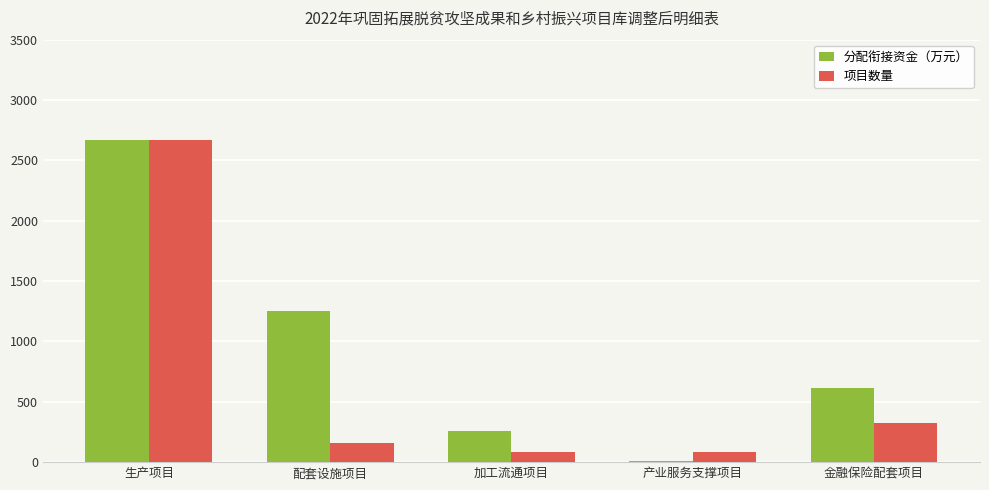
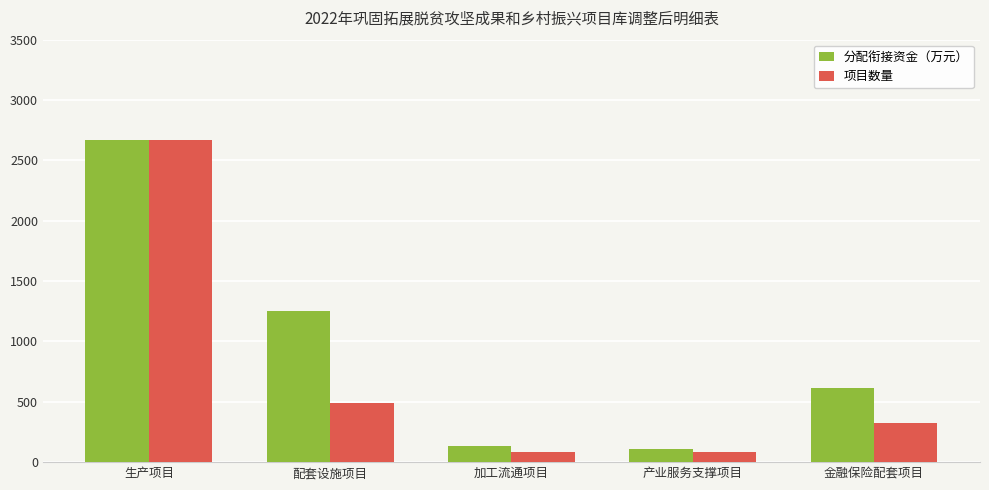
项目数量, 配套设施项目: 160 -> 490
分配衔接资金（万元）, 加工流通项目: 260 -> 130
分配衔接资金（万元）, 产业服务支撑项目: 10 -> 110
